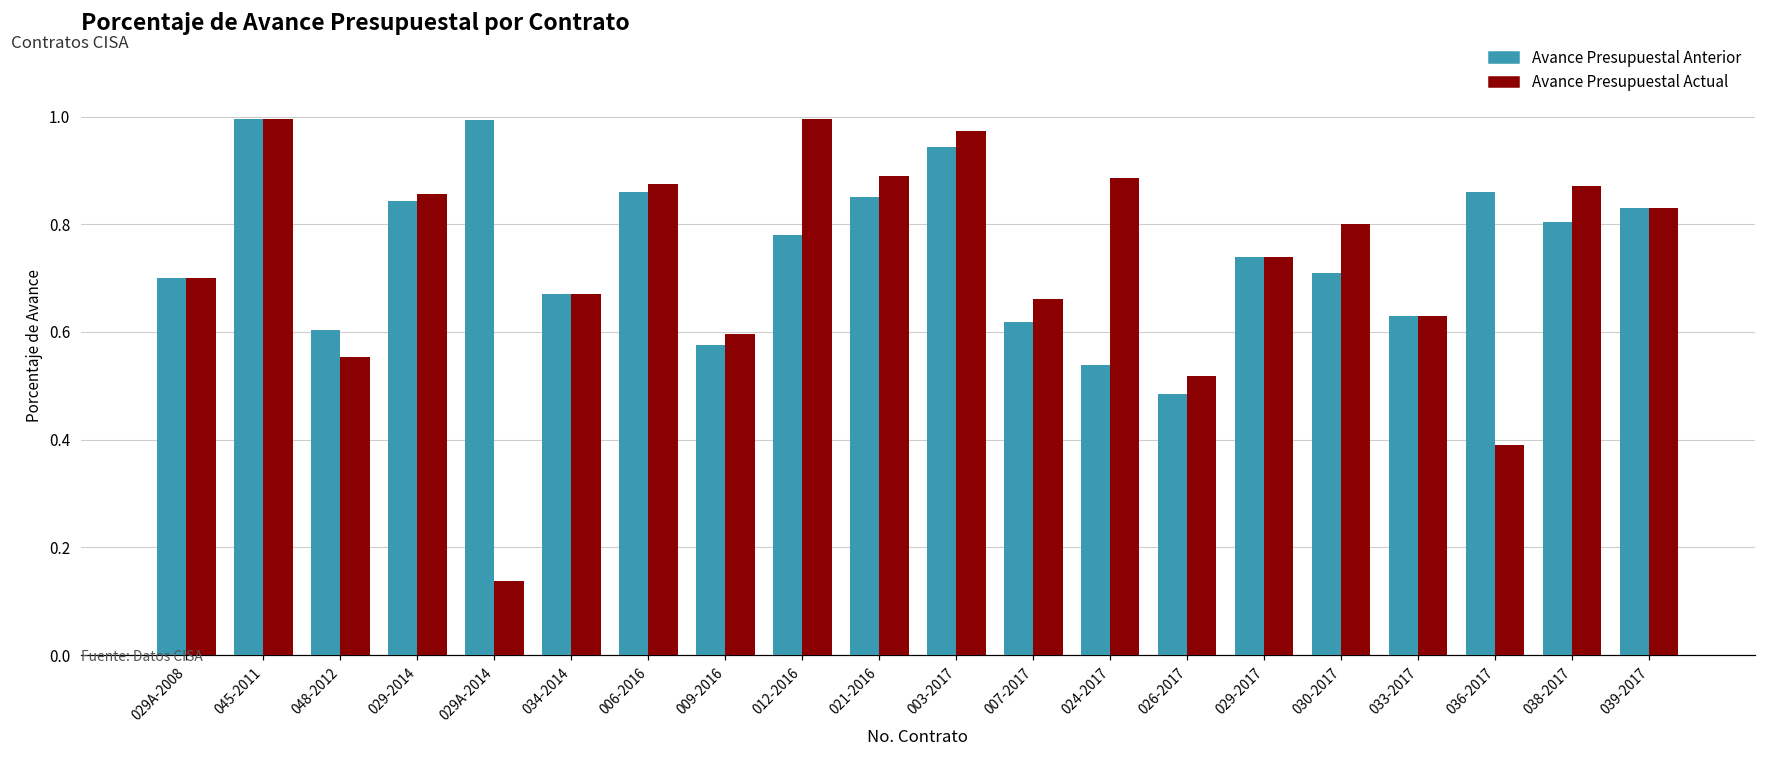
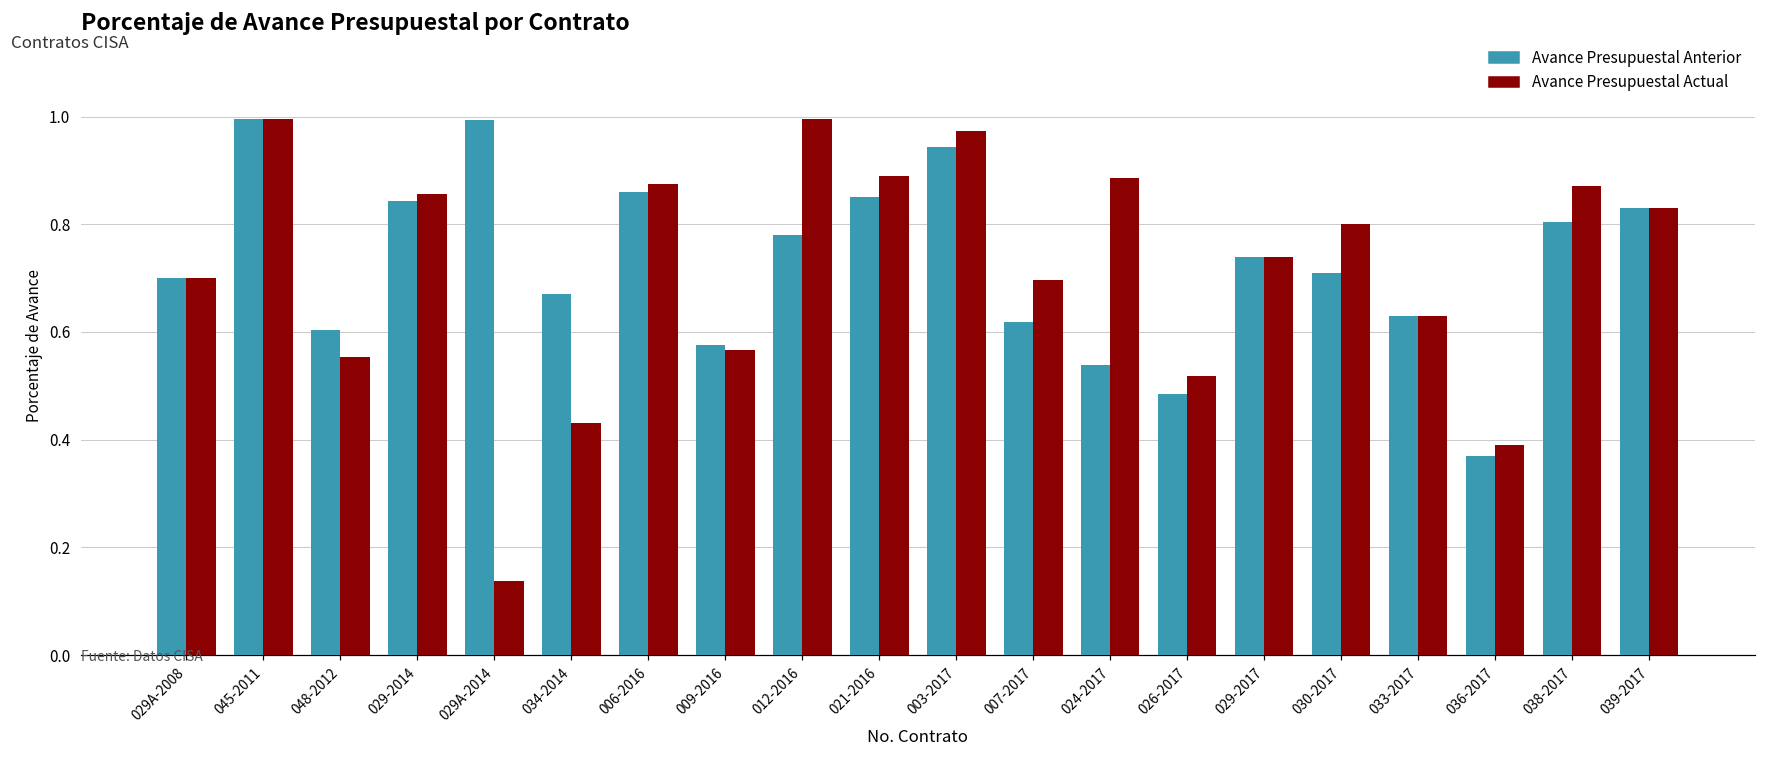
Avance Presupuestal Actual, 034-2014: 0.67 -> 0.43
Avance Presupuestal Actual, 009-2016: 0.60 -> 0.57
Avance Presupuestal Actual, 007-2017: 0.66 -> 0.70
Avance Presupuestal Anterior, 036-2017: 0.86 -> 0.37
